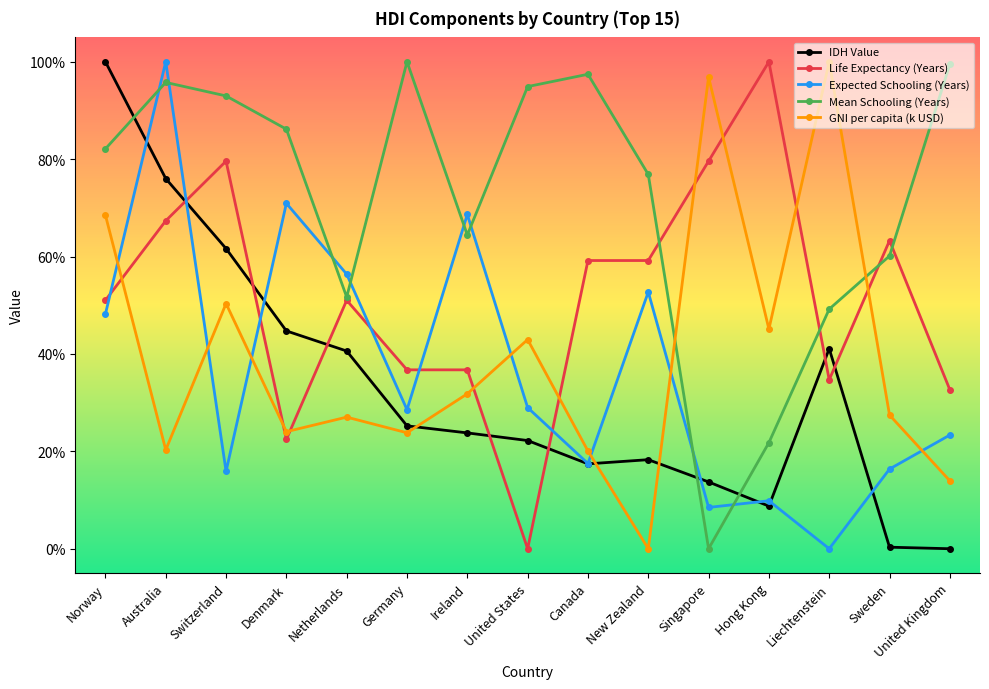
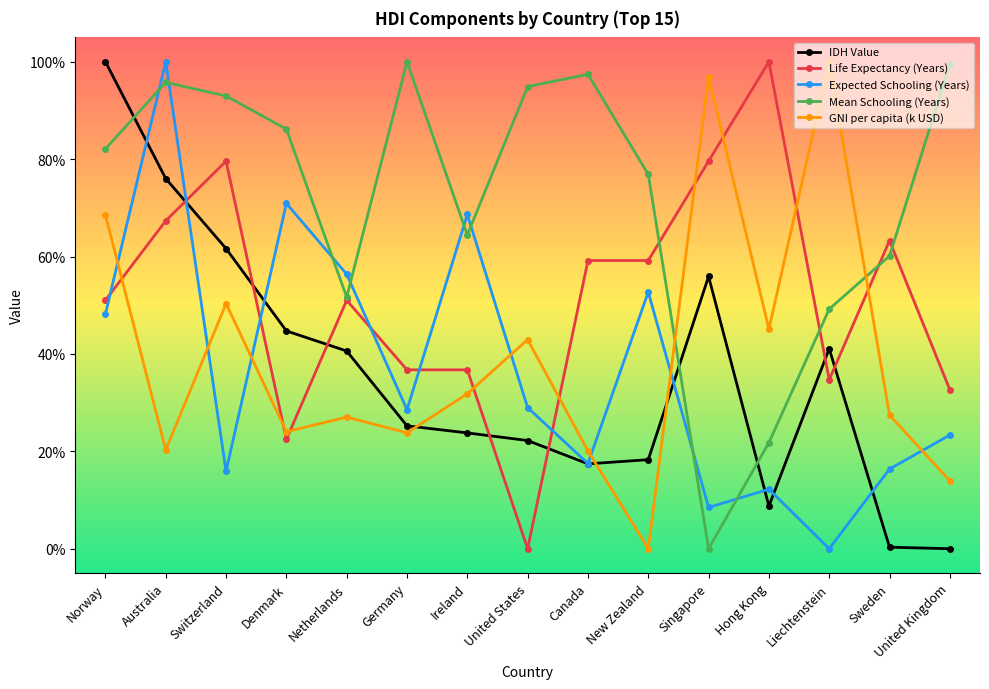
IDH Value, Singapore: 14% -> 56%
Expected Schooling (Years), Hong Kong: 10% -> 12%
